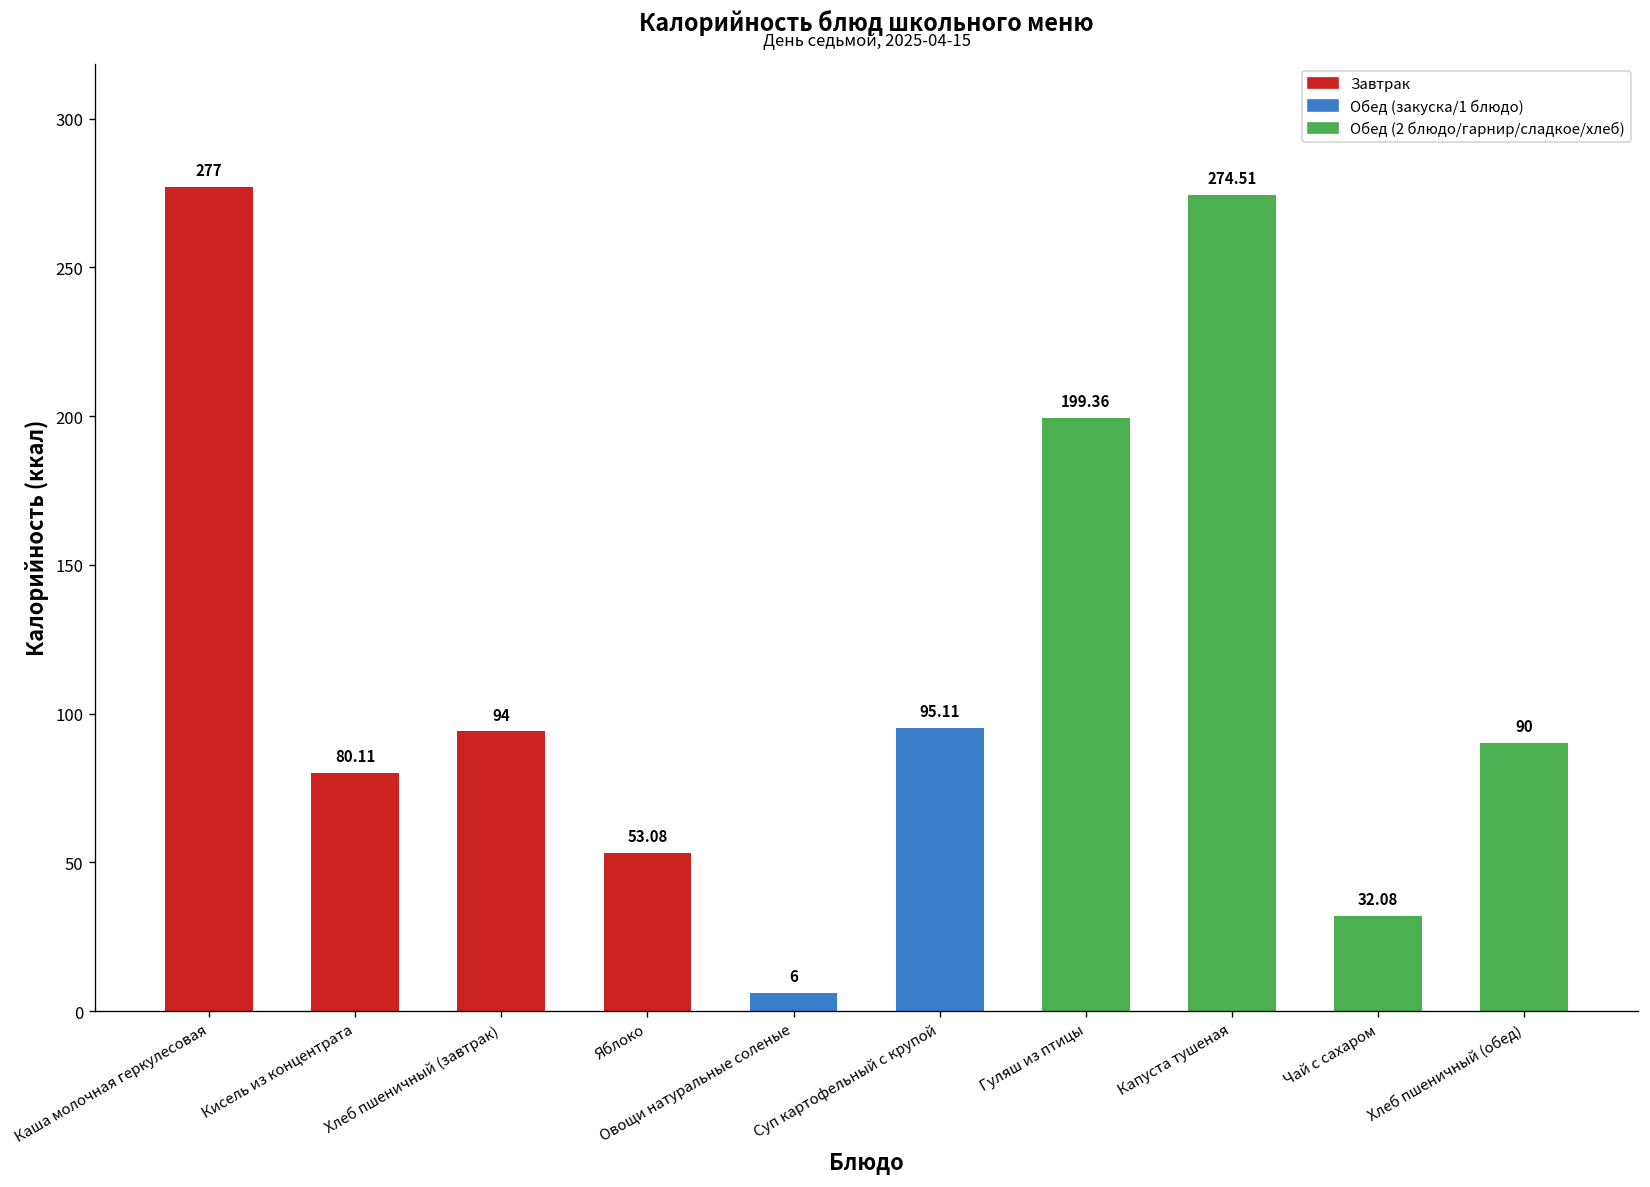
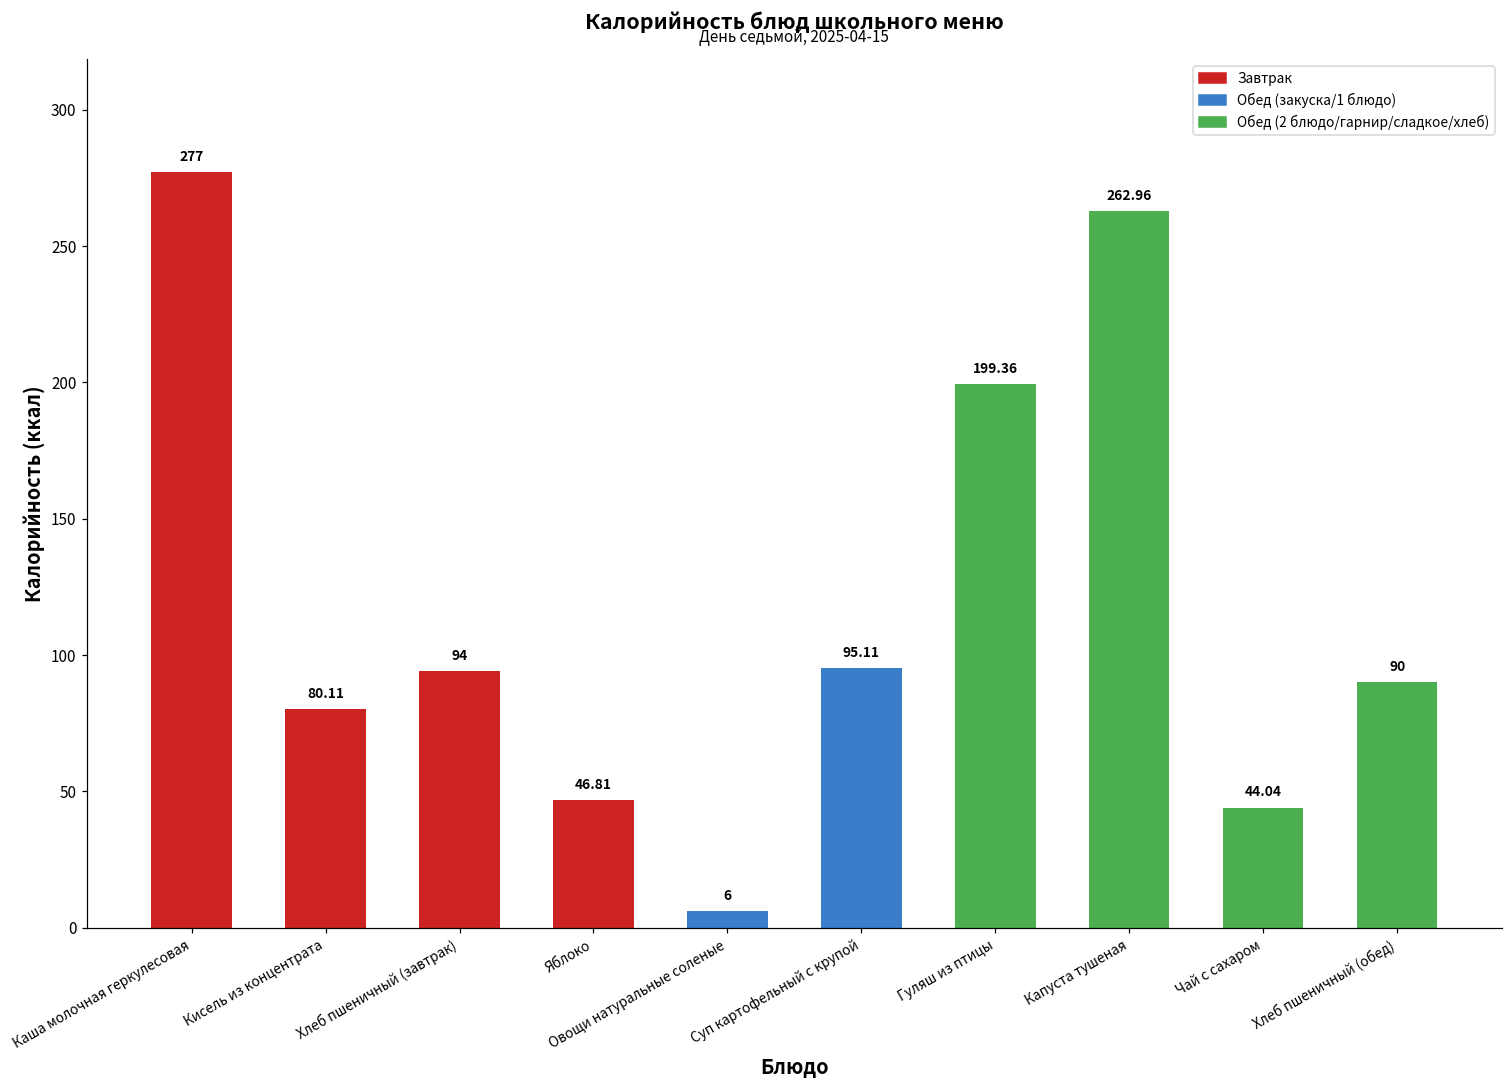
Яблоко: 53.08 -> 46.81
Капуста тушеная: 274.51 -> 262.96
Чай с сахаром: 32.08 -> 44.04
